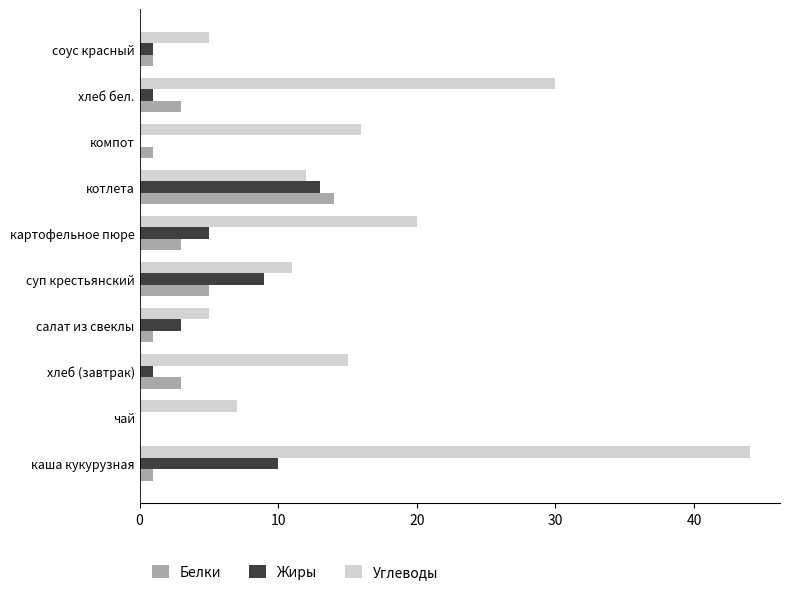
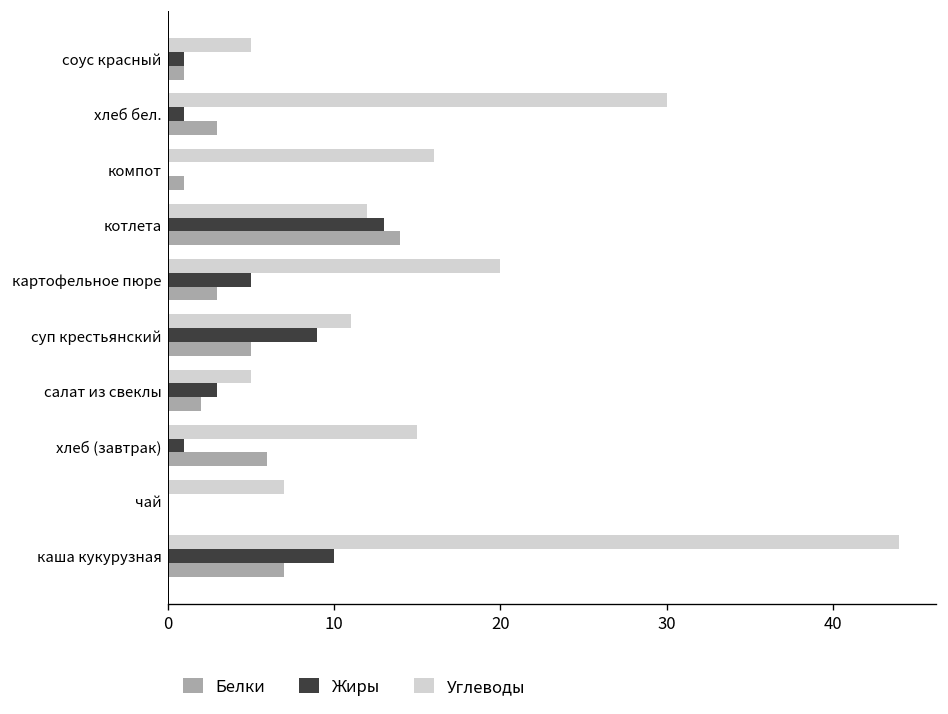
Белки, салат из свеклы: 1 -> 2
Белки, хлеб (завтрак): 3 -> 6
Белки, каша кукурузная: 1 -> 7
